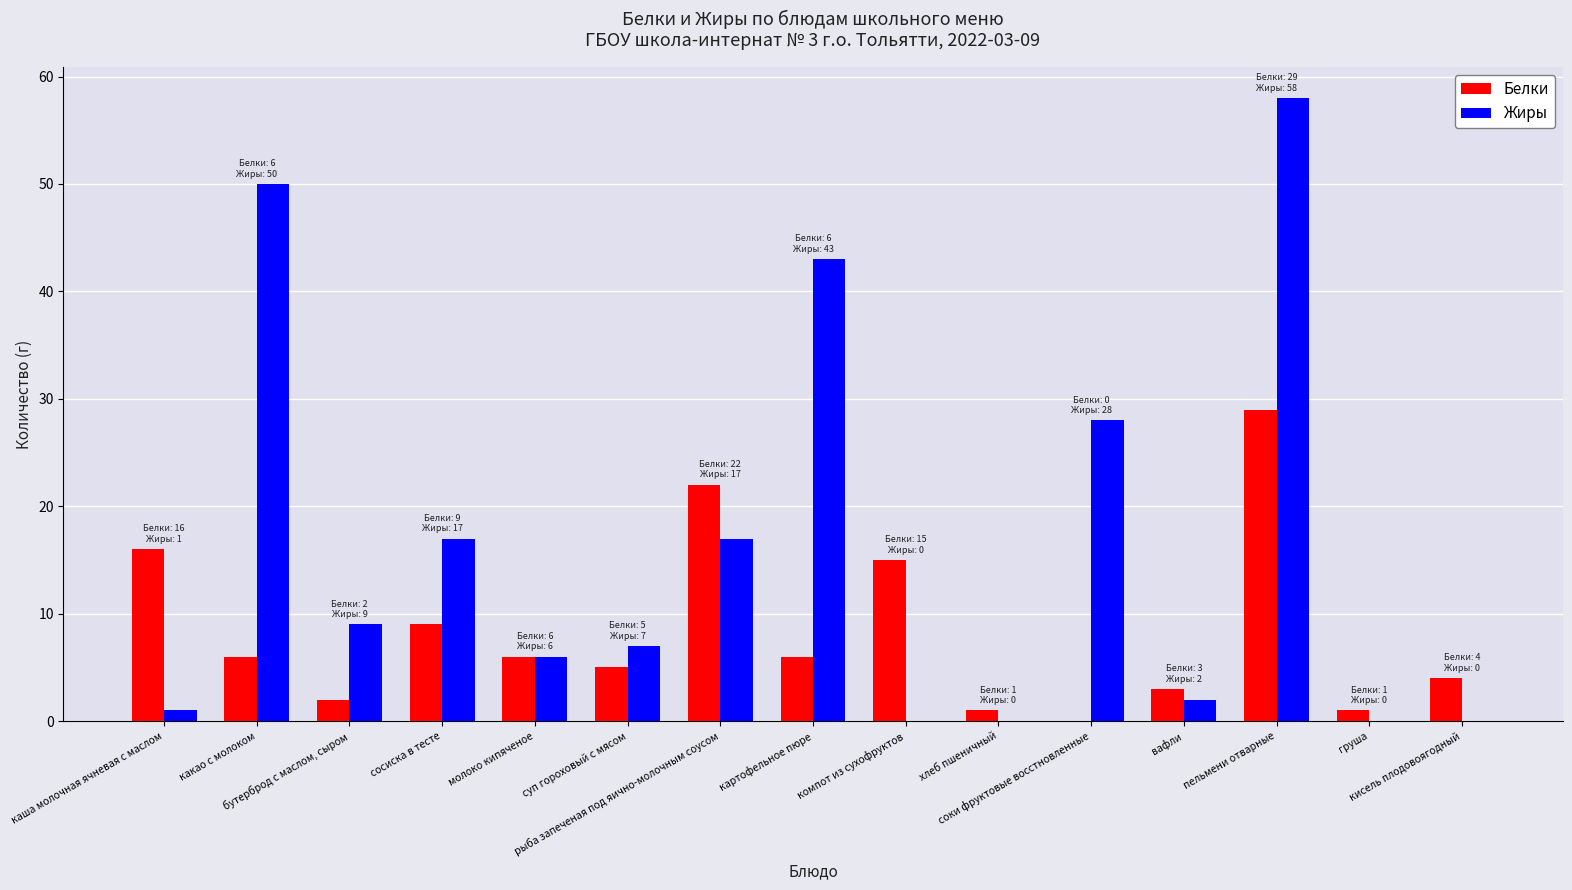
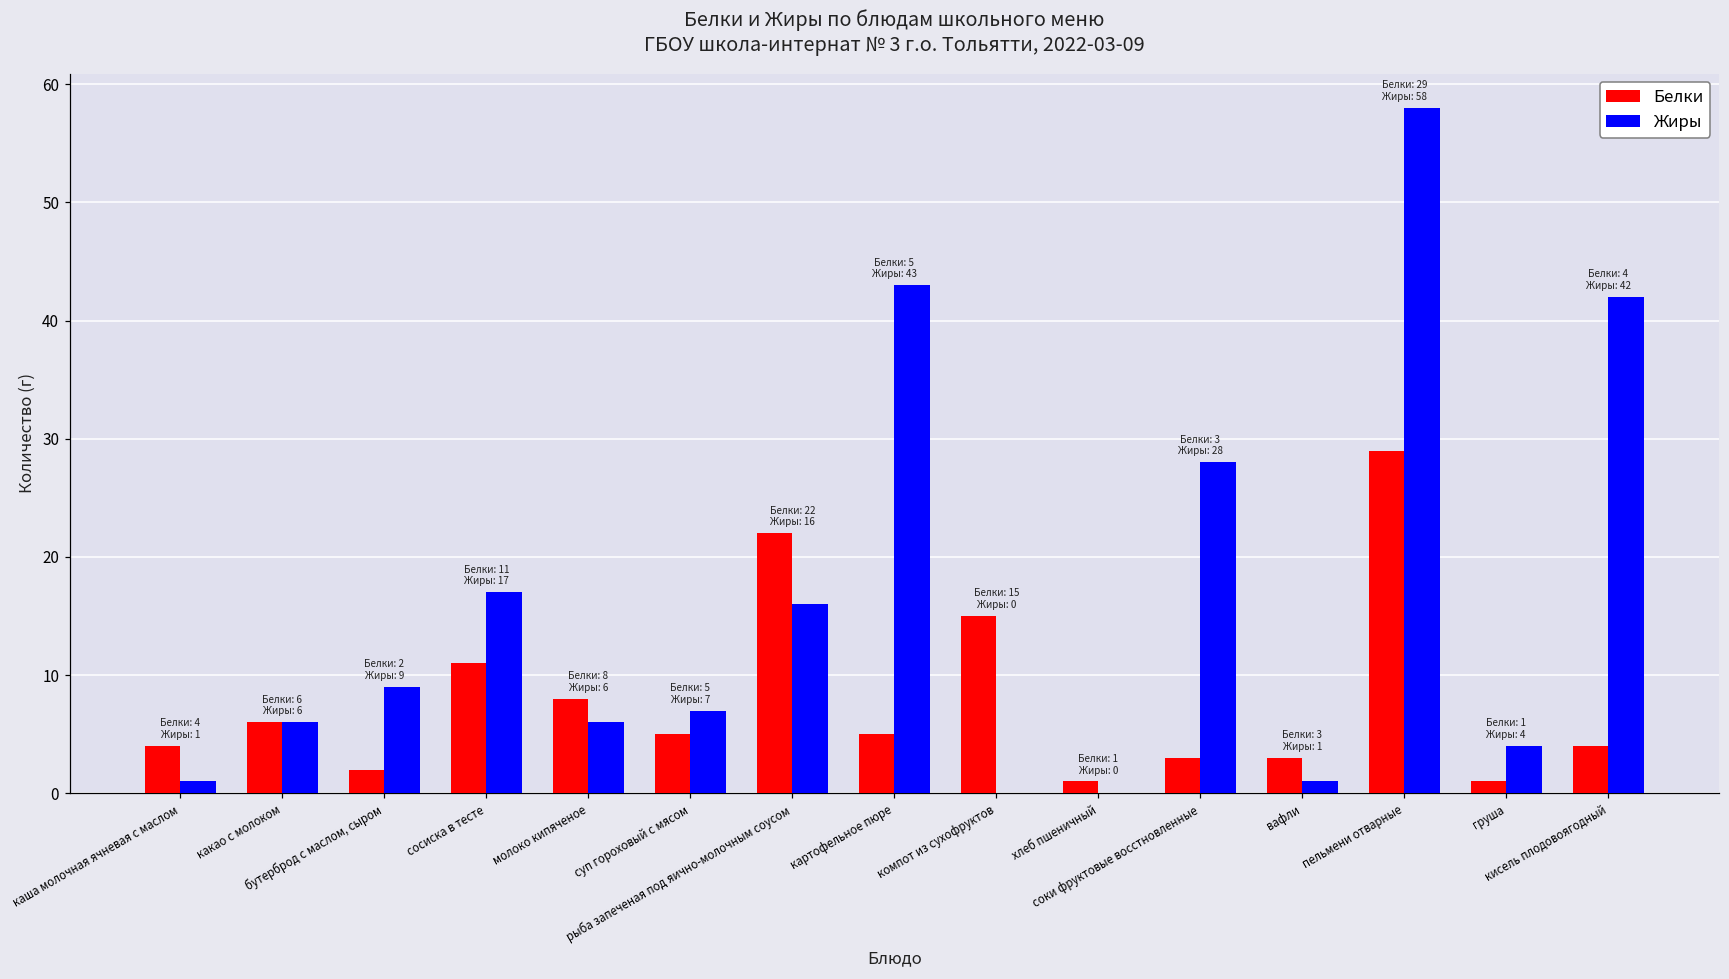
Белки, каша молочная ячневая с маслом: 16 -> 4
Жиры, какао с молоком: 50 -> 6
Белки, сосиска в тесте: 9 -> 11
Белки, молоко кипяченое: 6 -> 8
Жиры, рыба запеченая под яично-молочным соусом: 17 -> 16
Белки, картофельное пюре: 6 -> 5
Белки, соки фруктовые восстновленные: 0 -> 3
Жиры, вафли: 2 -> 1
Жиры, груша: 0 -> 4
Жиры, кисель плодовоягодный: 0 -> 42
